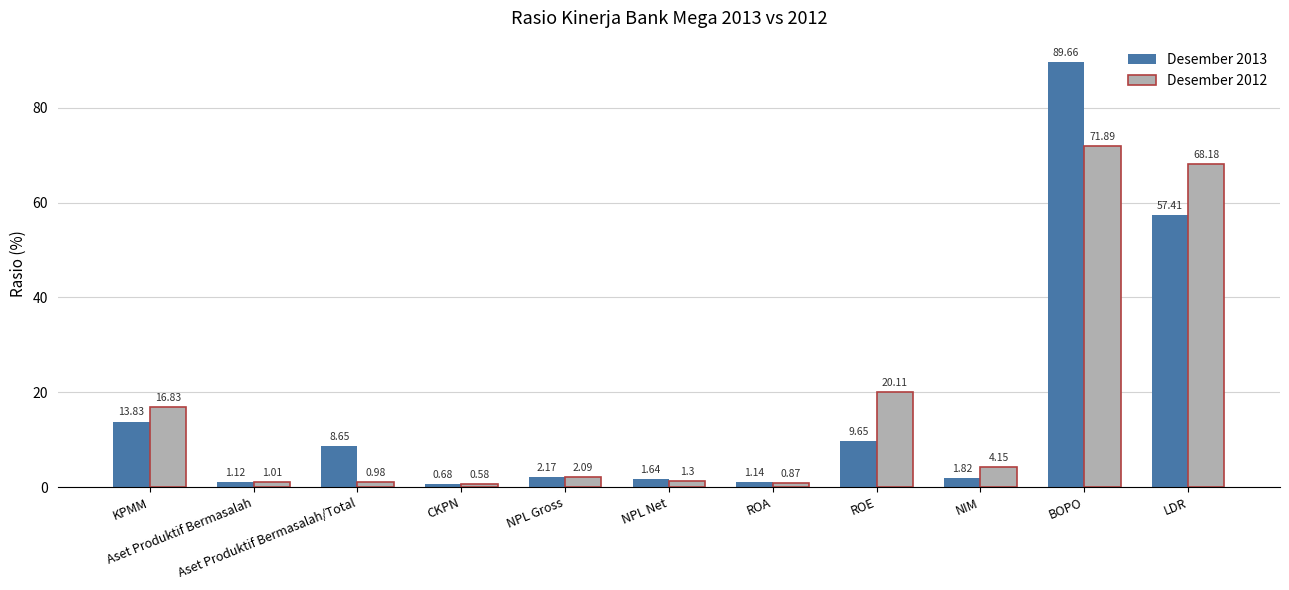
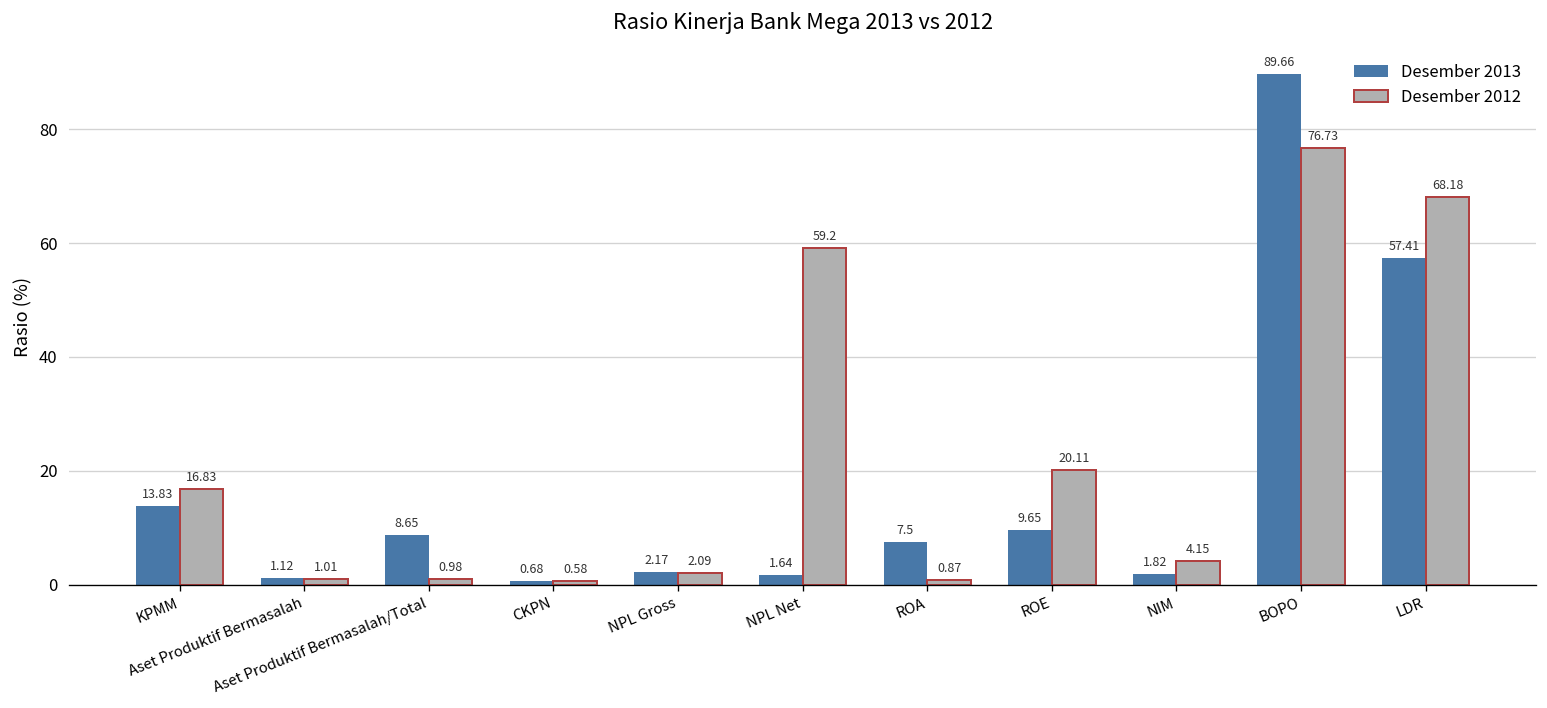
Desember 2012, NPL Net: 1.3 -> 59.2
Desember 2013, ROA: 1.14 -> 7.5
Desember 2012, BOPO: 71.89 -> 76.73
